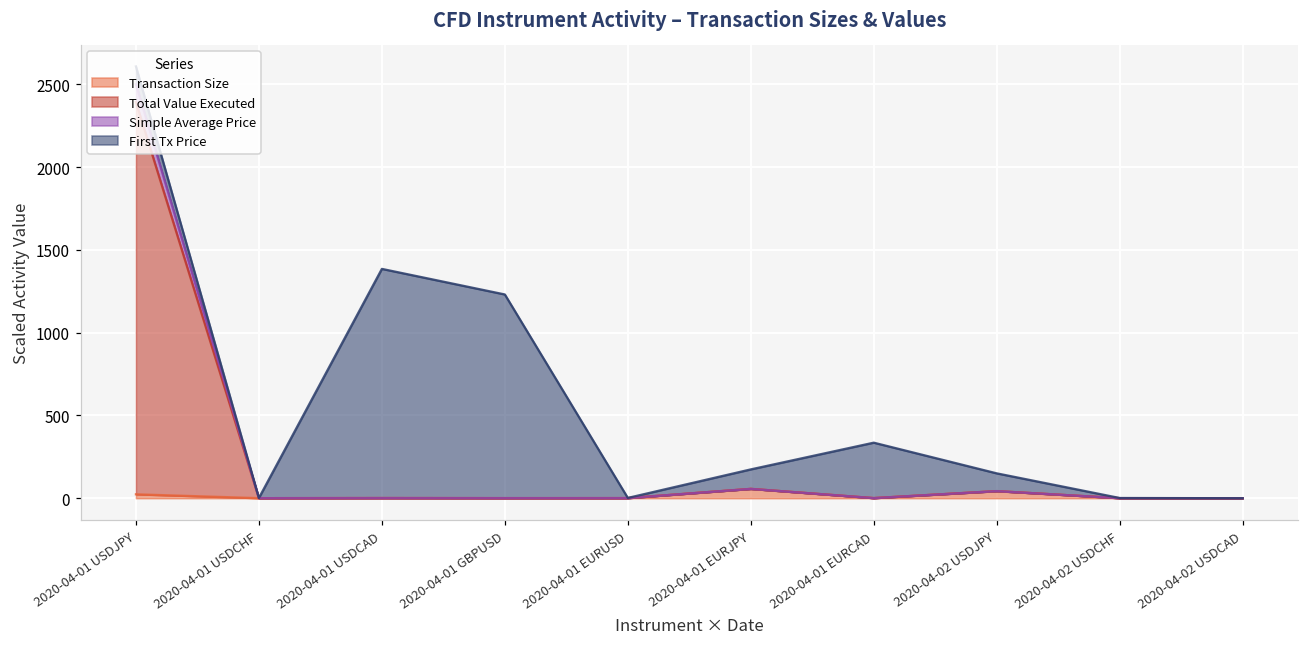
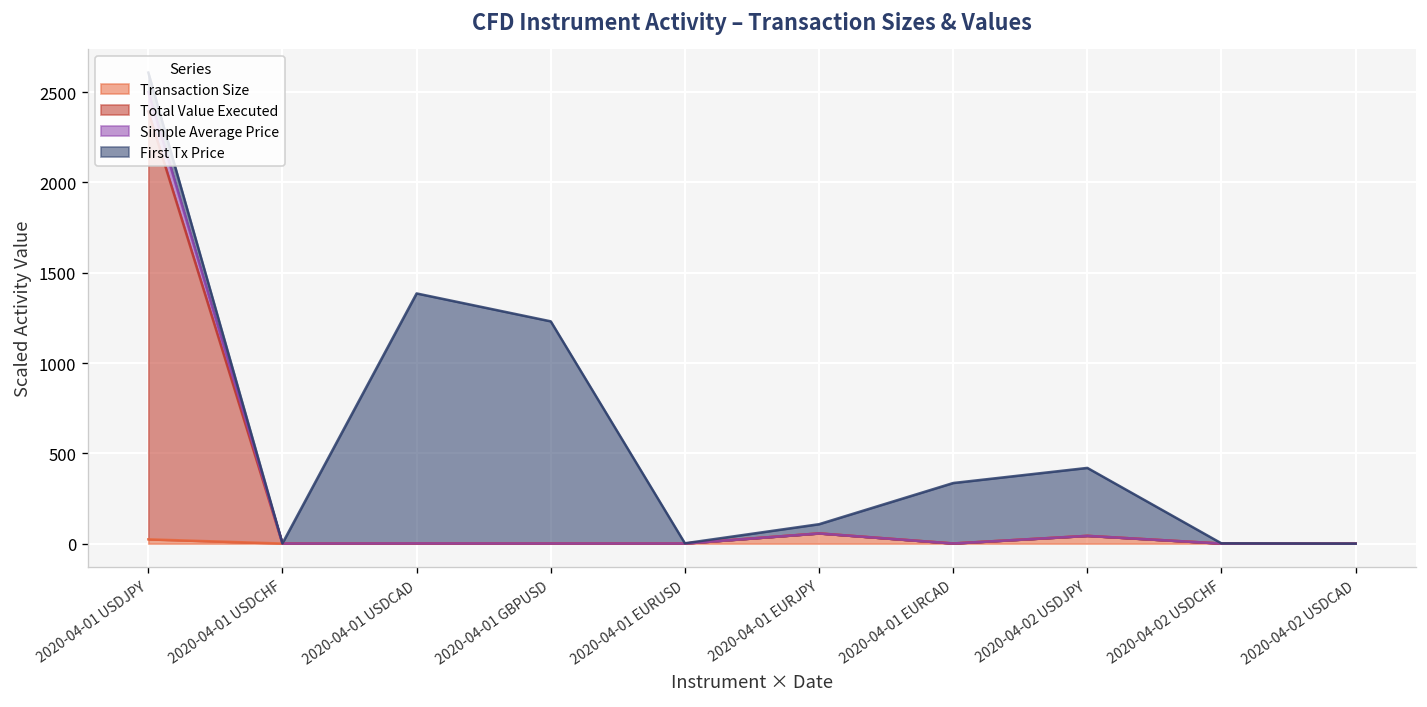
First Tx Price, 2020-04-01 EURJPY: 120 -> 50
First Tx Price, 2020-04-02 USDJPY: 110 -> 380
